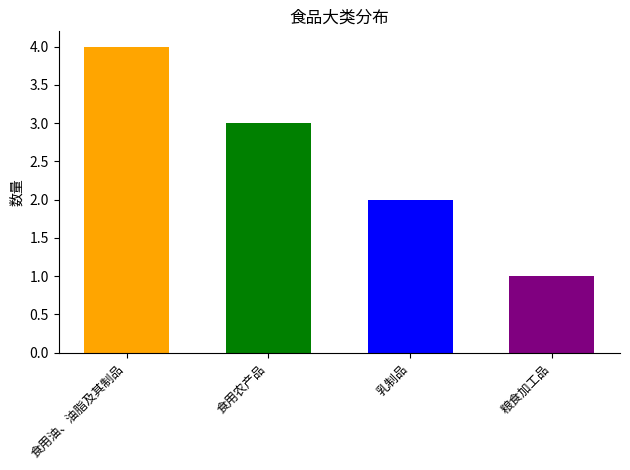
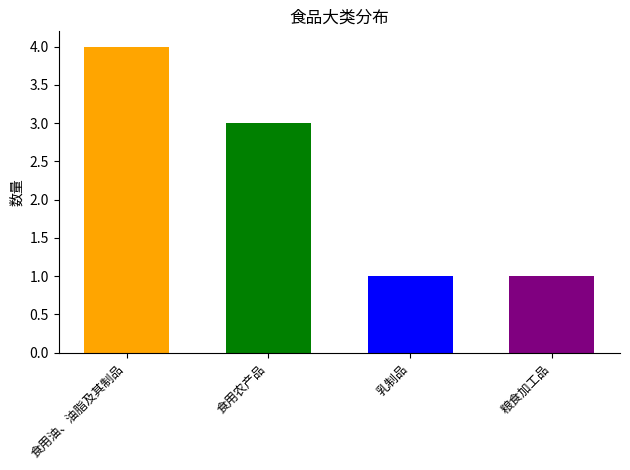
乳制品: 2 -> 1
